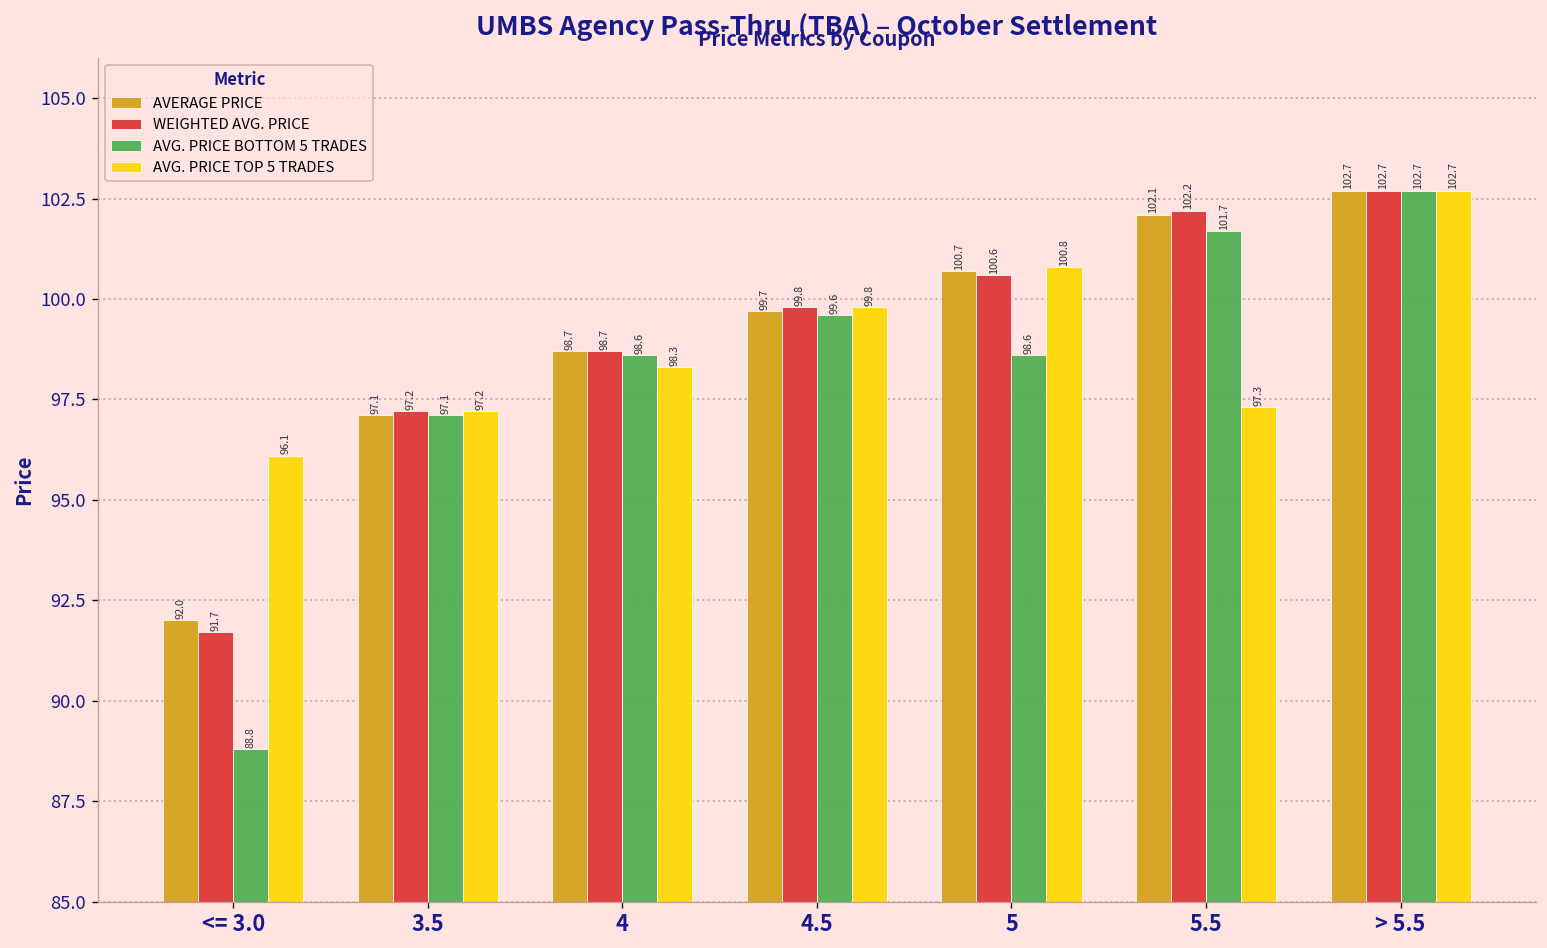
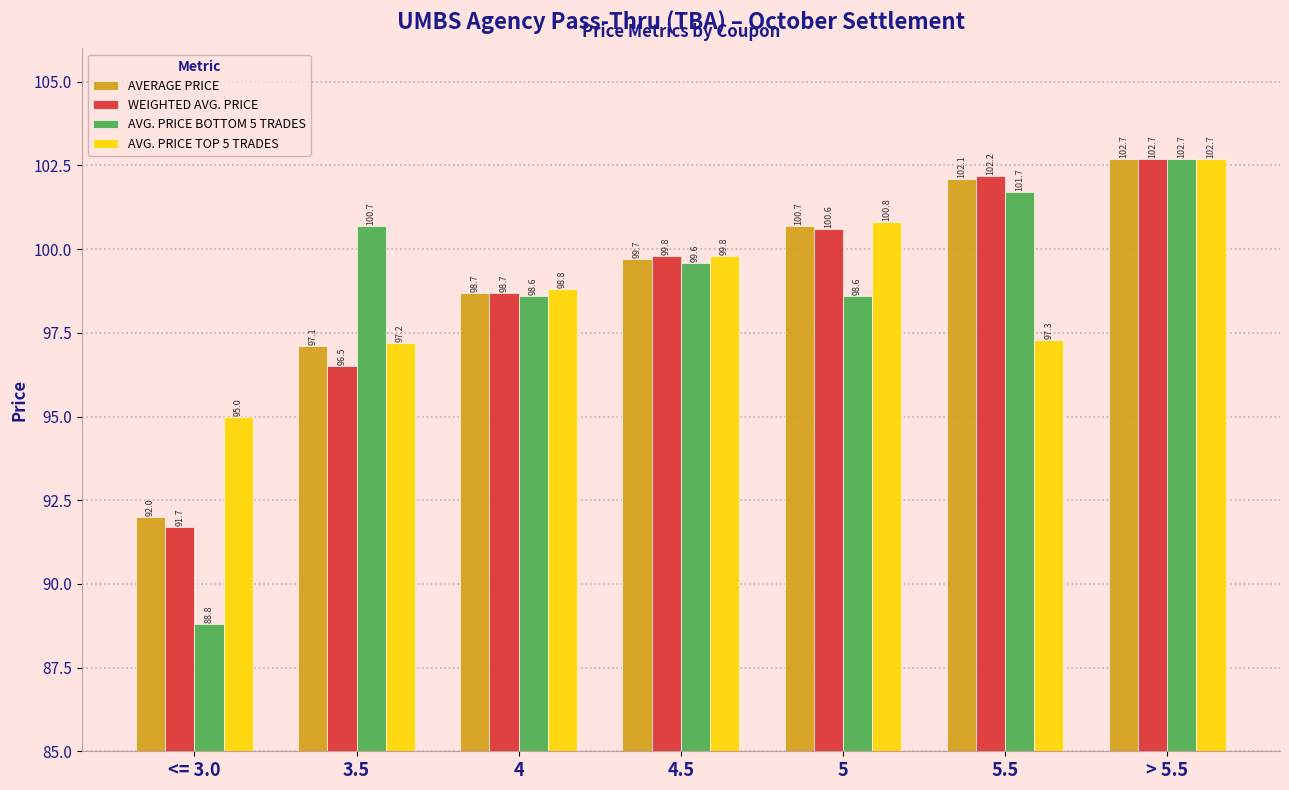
AVG. PRICE TOP 5 TRADES, <= 3.0: 96.1 -> 95.0
WEIGHTED AVG. PRICE, 3.5: 97.2 -> 96.5
AVG. PRICE BOTTOM 5 TRADES, 3.5: 97.1 -> 100.7
AVG. PRICE TOP 5 TRADES, 4: 98.3 -> 98.8
